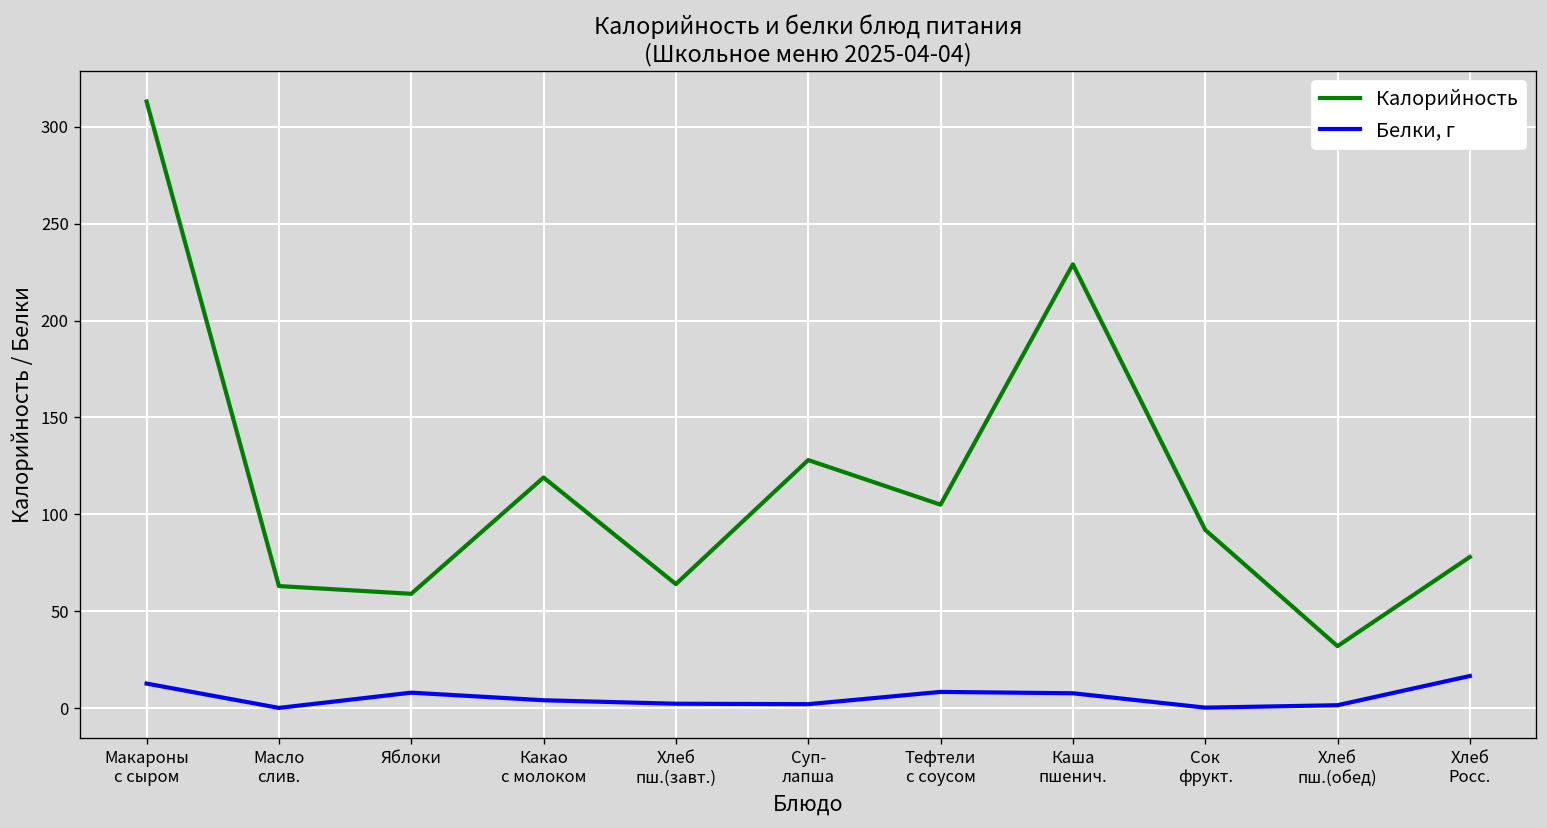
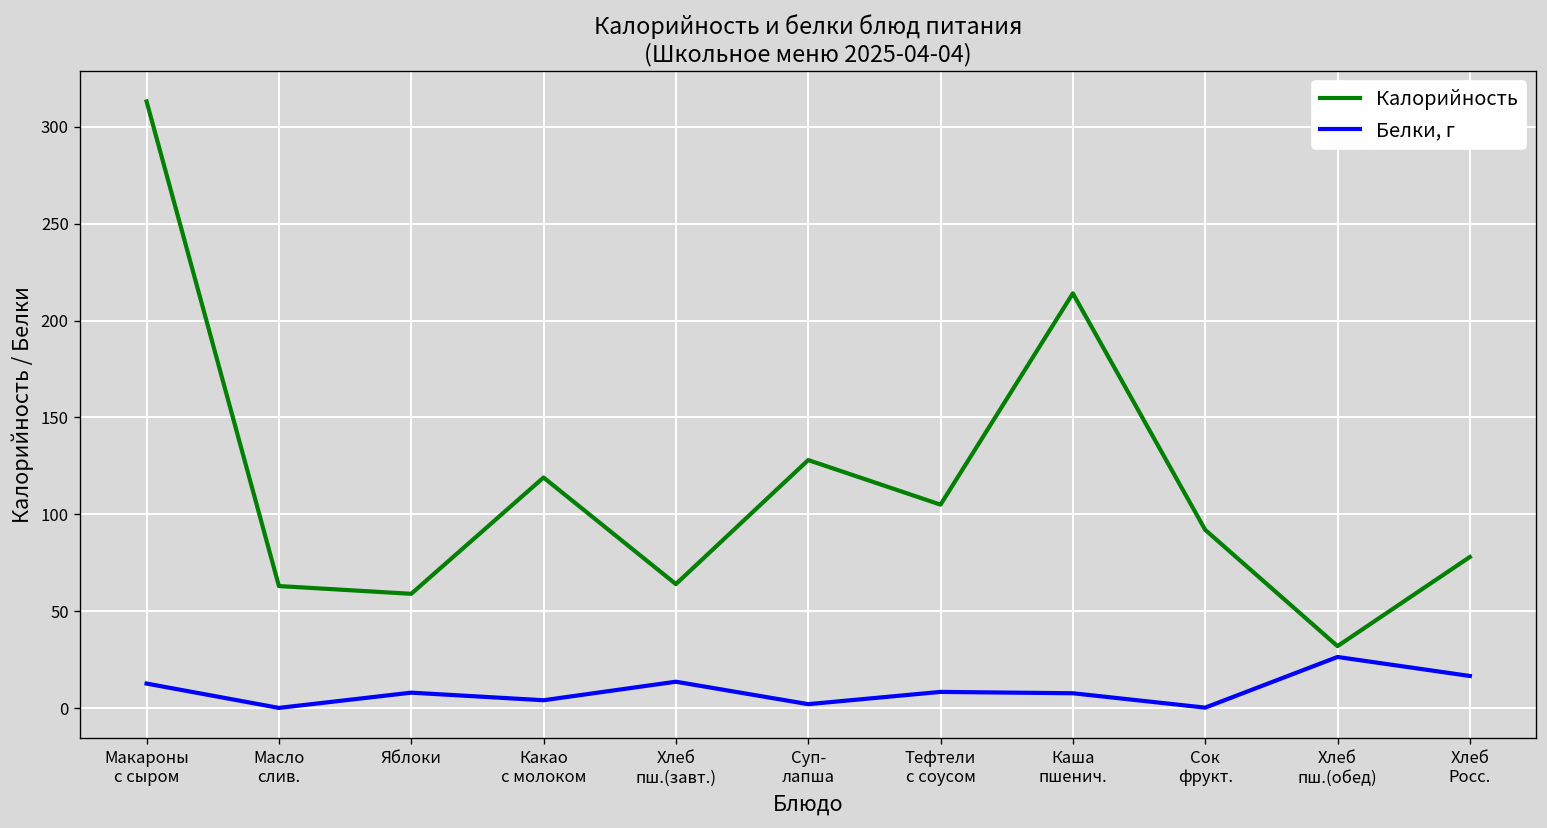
Белки, г, Хлеб пш.(завт.): 2 -> 14
Калорийность, Каша пшенич.: 229 -> 214
Белки, г, Хлеб пш.(обед): 2 -> 26
